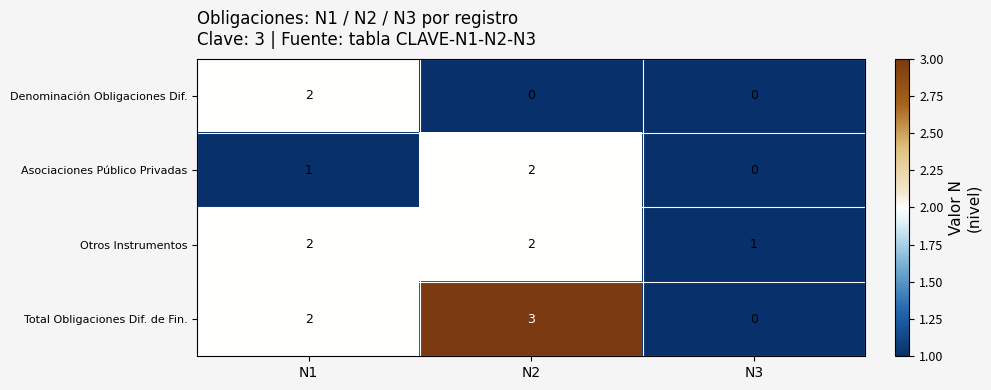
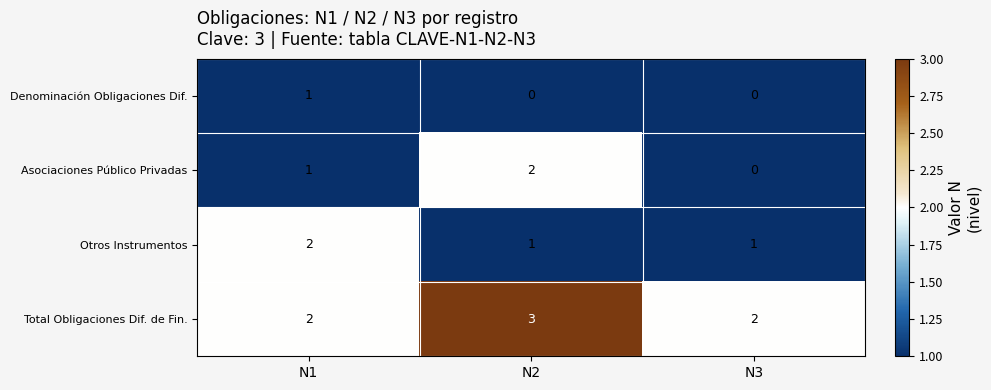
Denominación Obligaciones Dif., N1: 2 -> 1
Otros Instrumentos, N2: 2 -> 1
Total Obligaciones Dif. de Fin., N3: 0 -> 2
